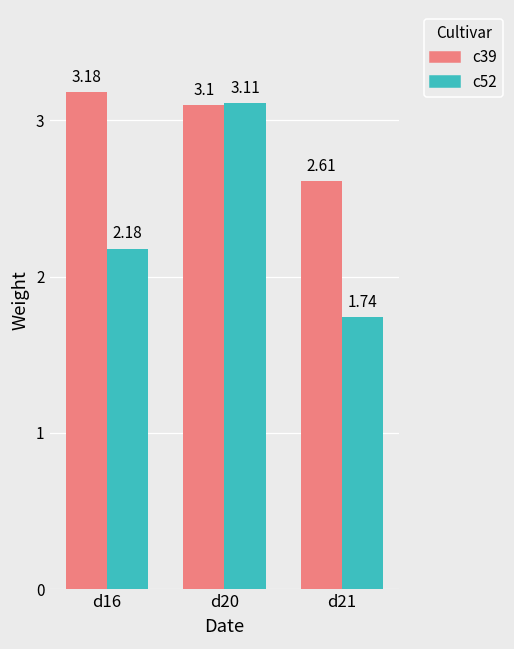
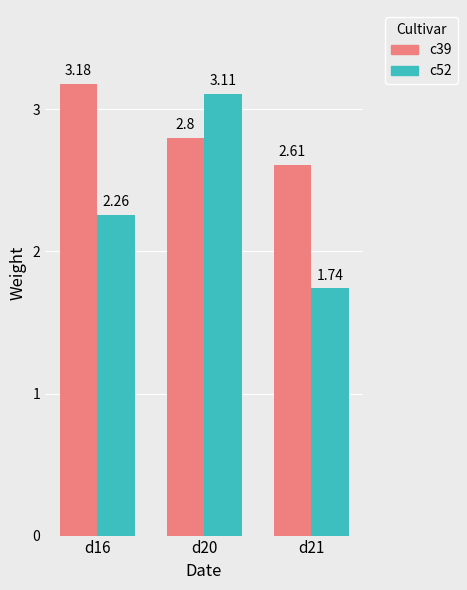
c52, d16: 2.18 -> 2.26
c39, d20: 3.1 -> 2.8
